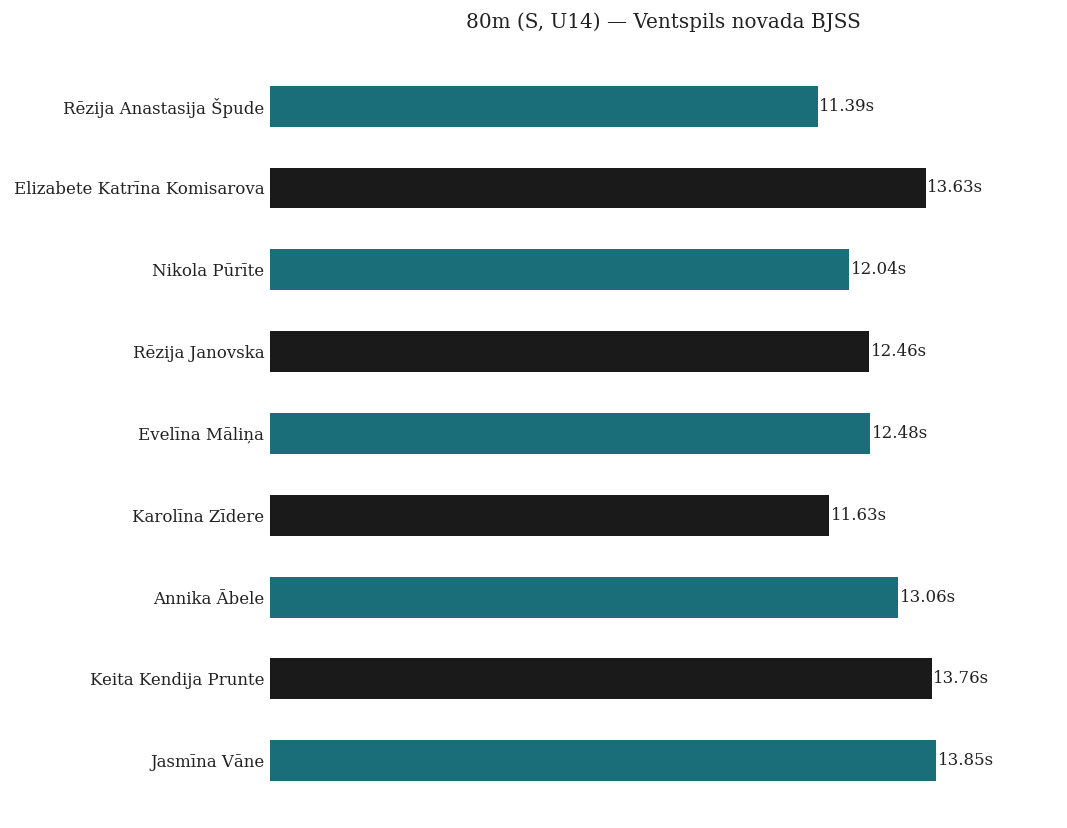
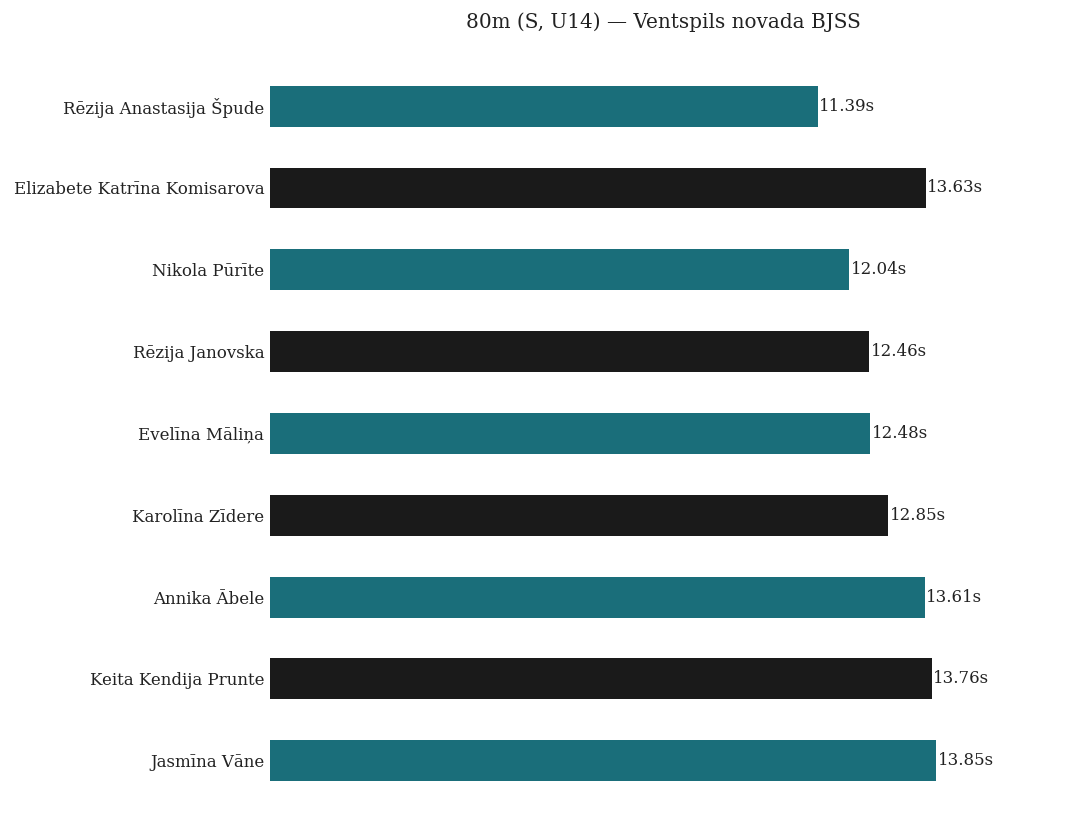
Karolīna Zīdere: 11.63s -> 12.85s
Annika Ābele: 13.06s -> 13.61s
